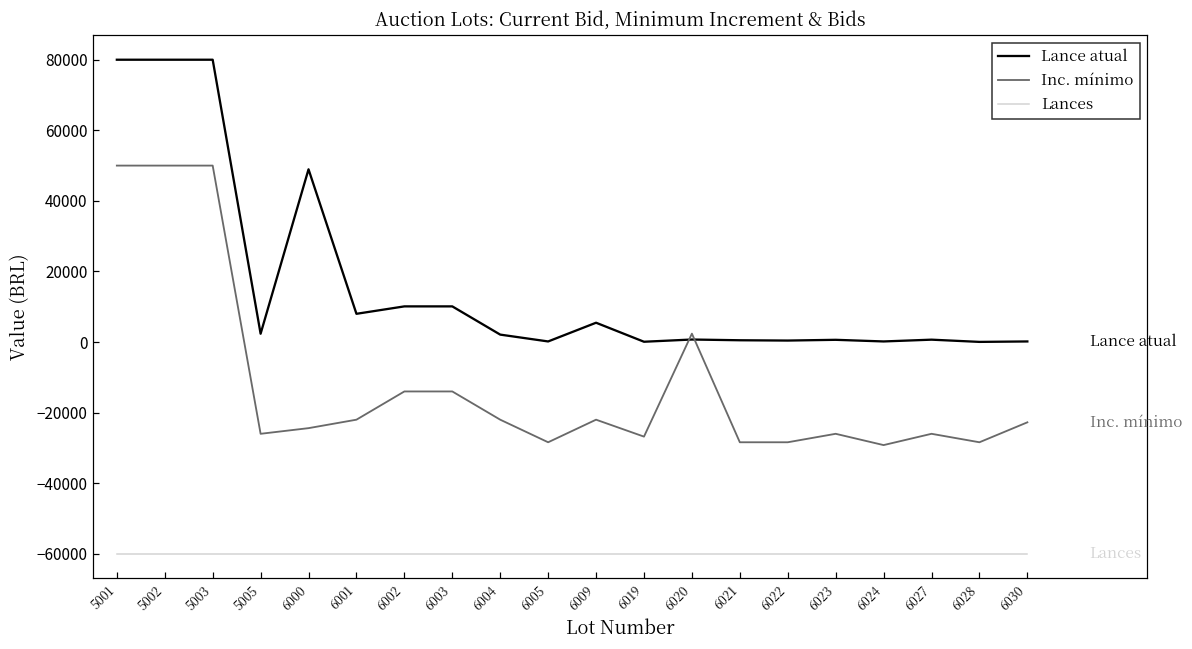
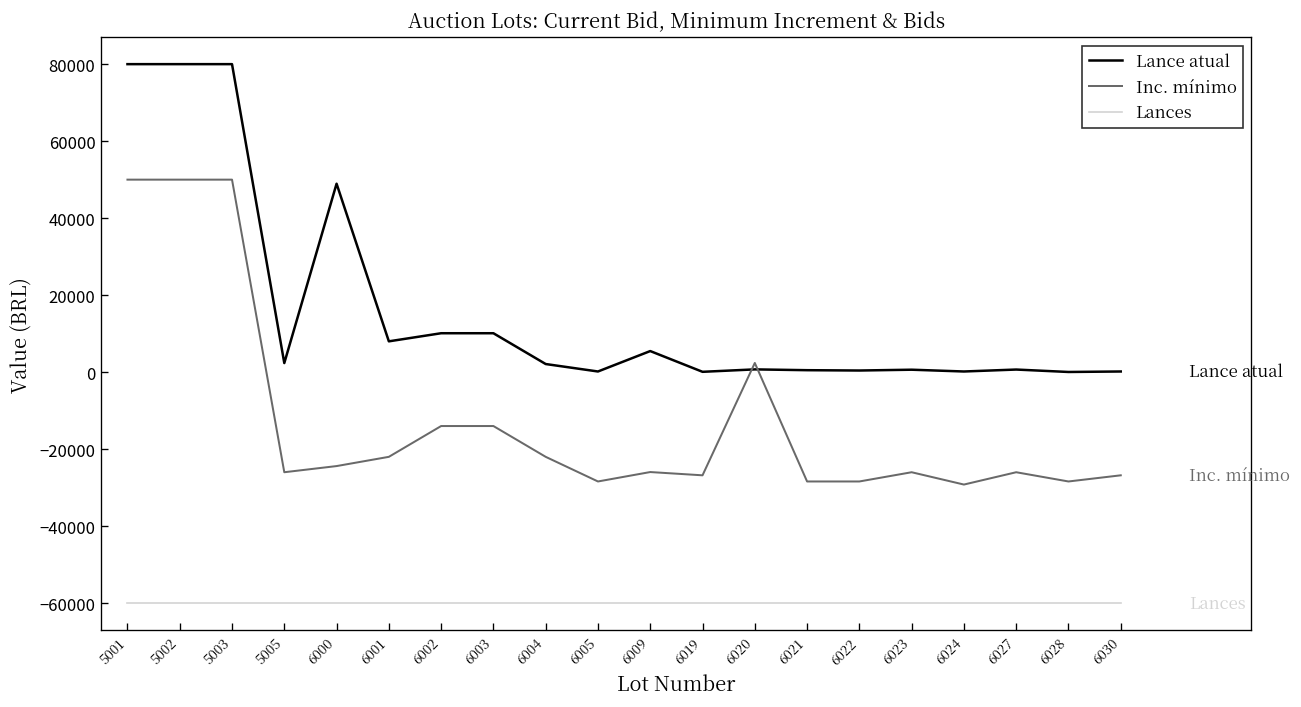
Inc. mínimo, 6009: -22000 -> -26000
Inc. mínimo, 6030: -23000 -> -27000
